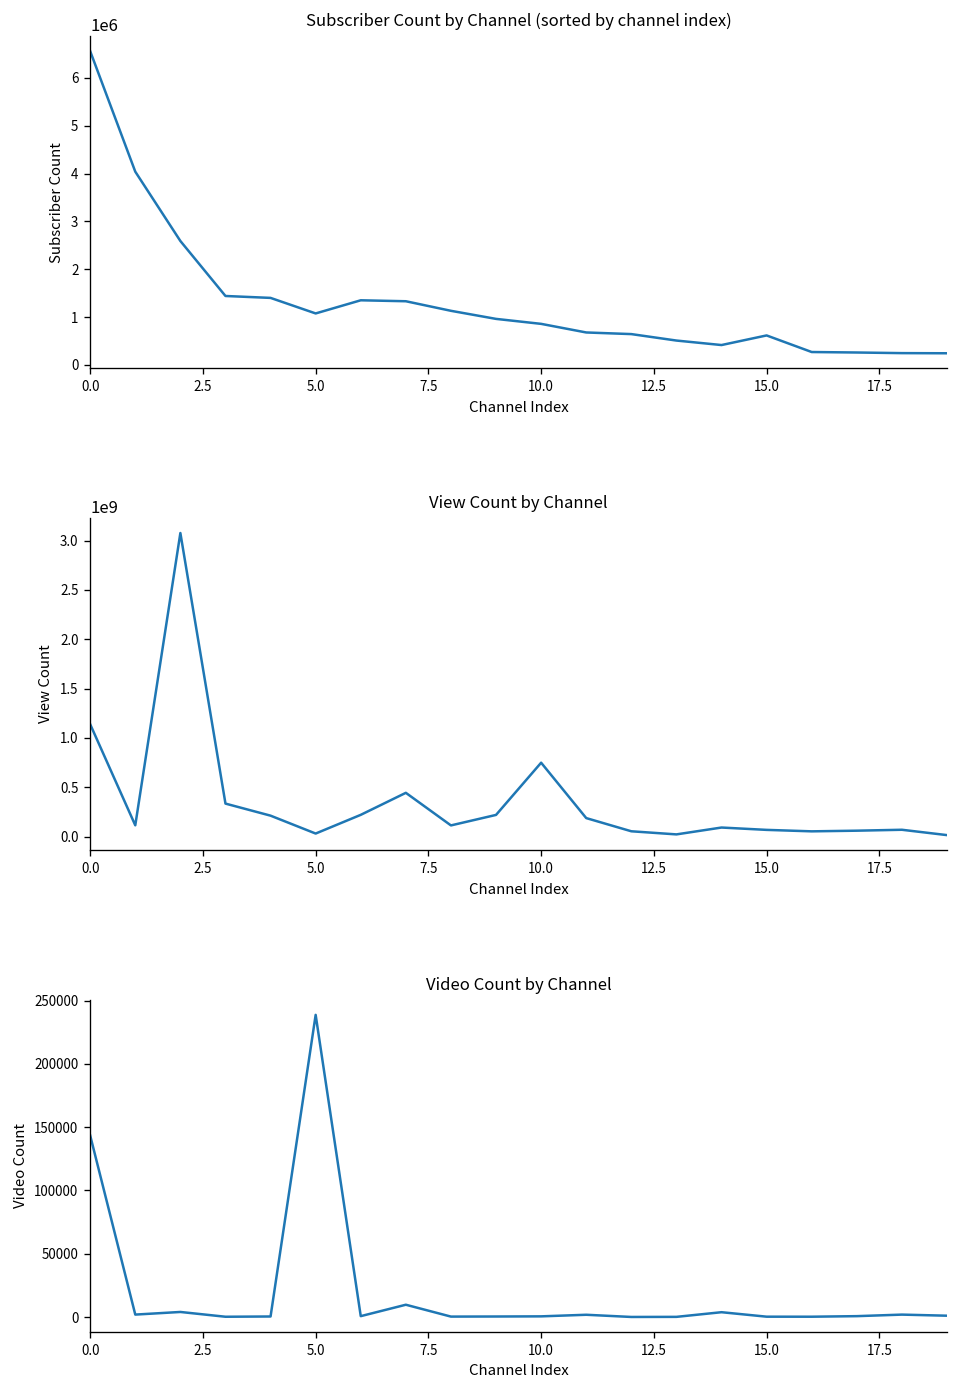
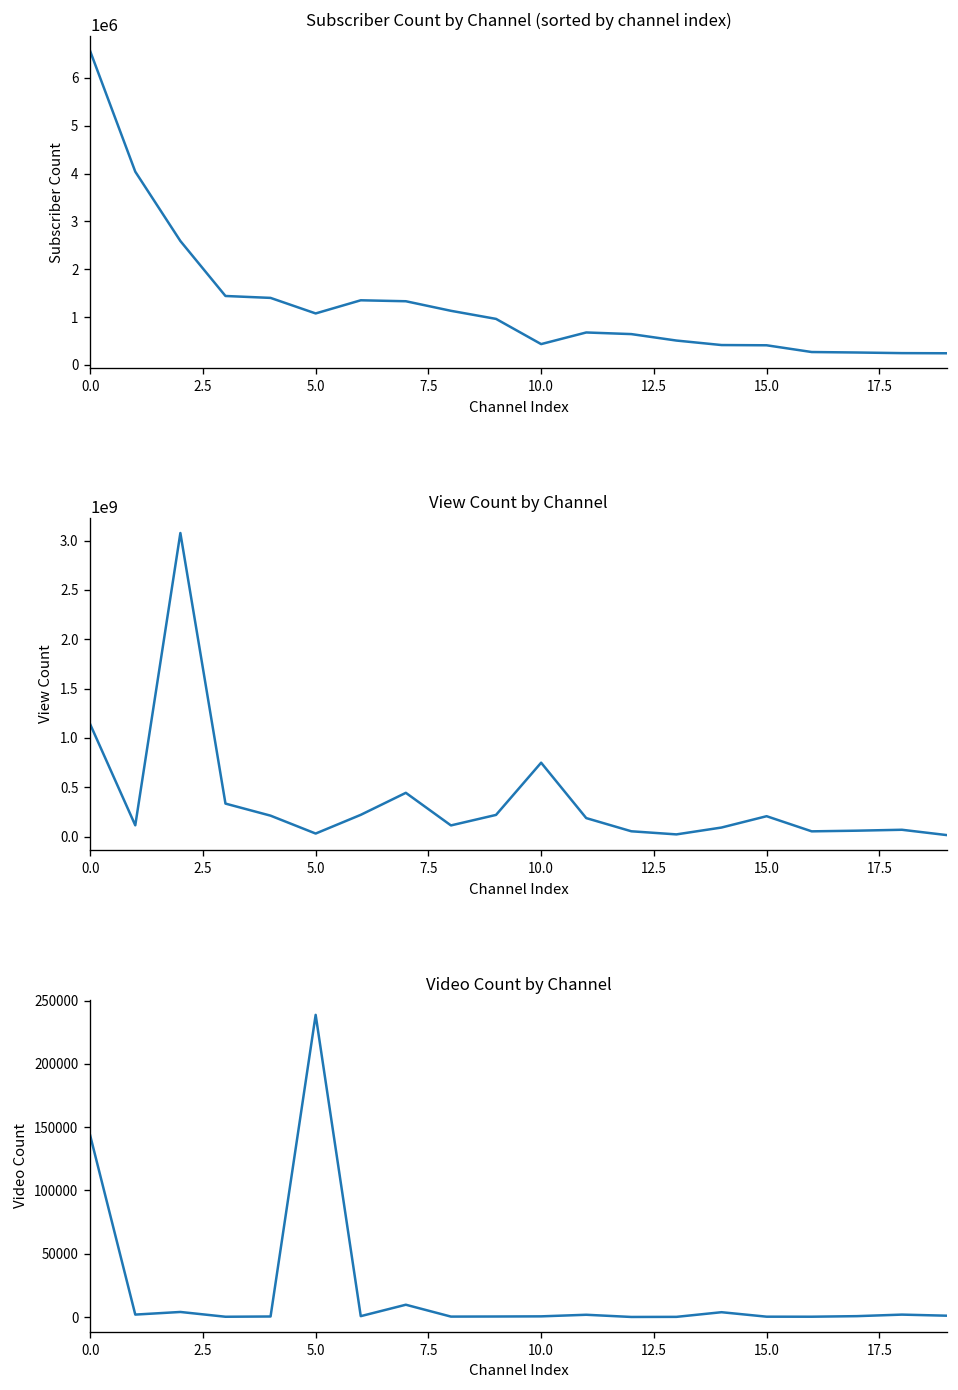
Subscriber Count by Channel (sorted by channel index), 10.0: 900000 -> 400000
Subscriber Count by Channel (sorted by channel index), 15.0: 600000 -> 400000
View Count by Channel, 15.0: 100000000 -> 200000000
